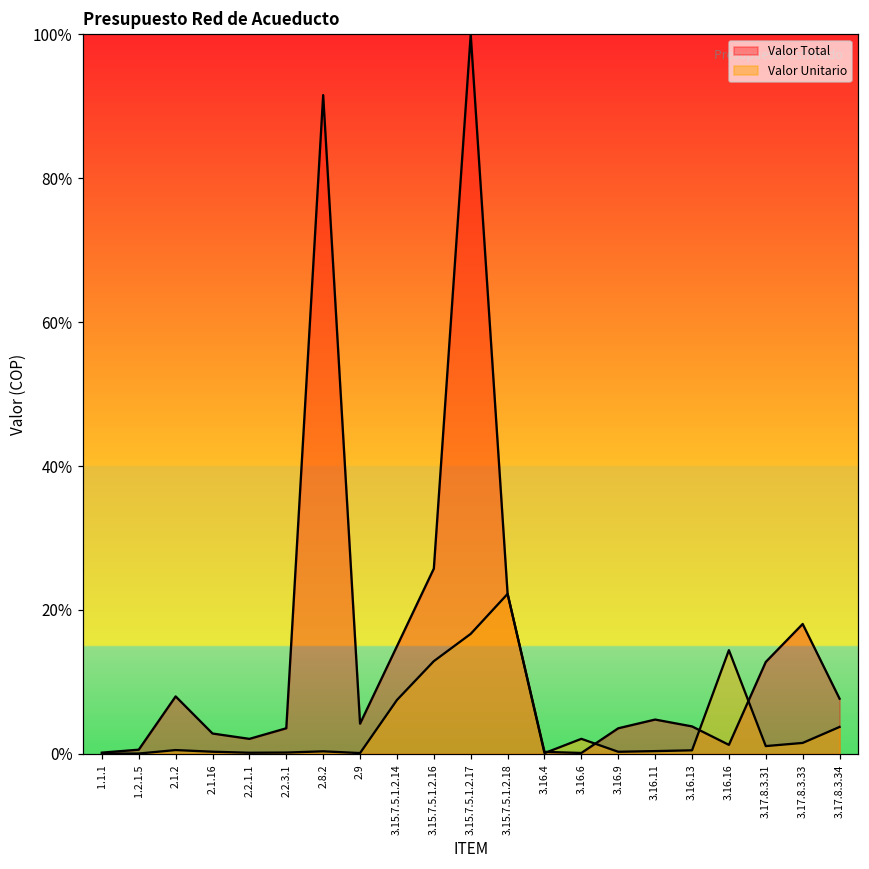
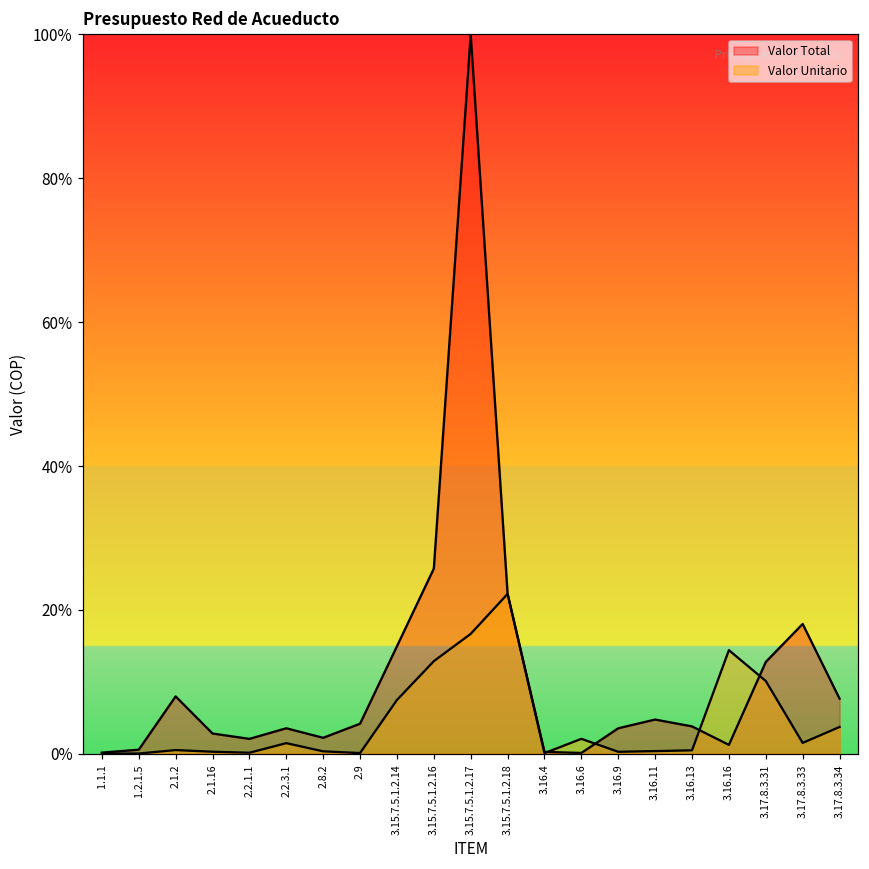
Valor Unitario, 2.2.3.1: 0% -> 1%
Valor Total, 2.8.2: 92% -> 2%
Valor Unitario, 3.17.8.3.31: 1% -> 10%
